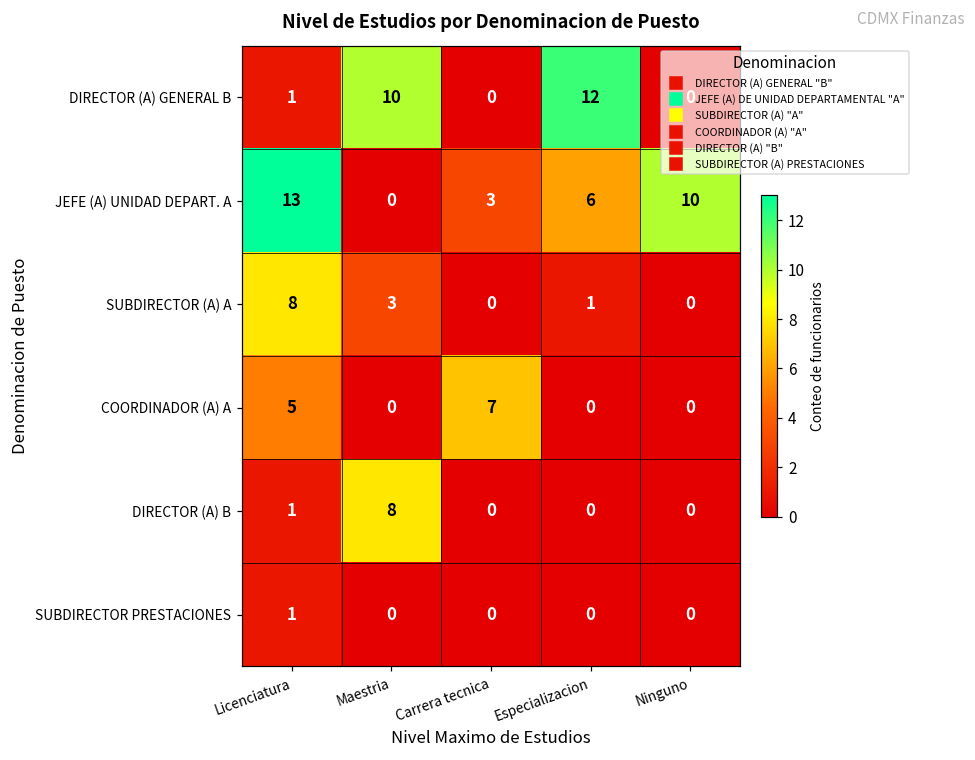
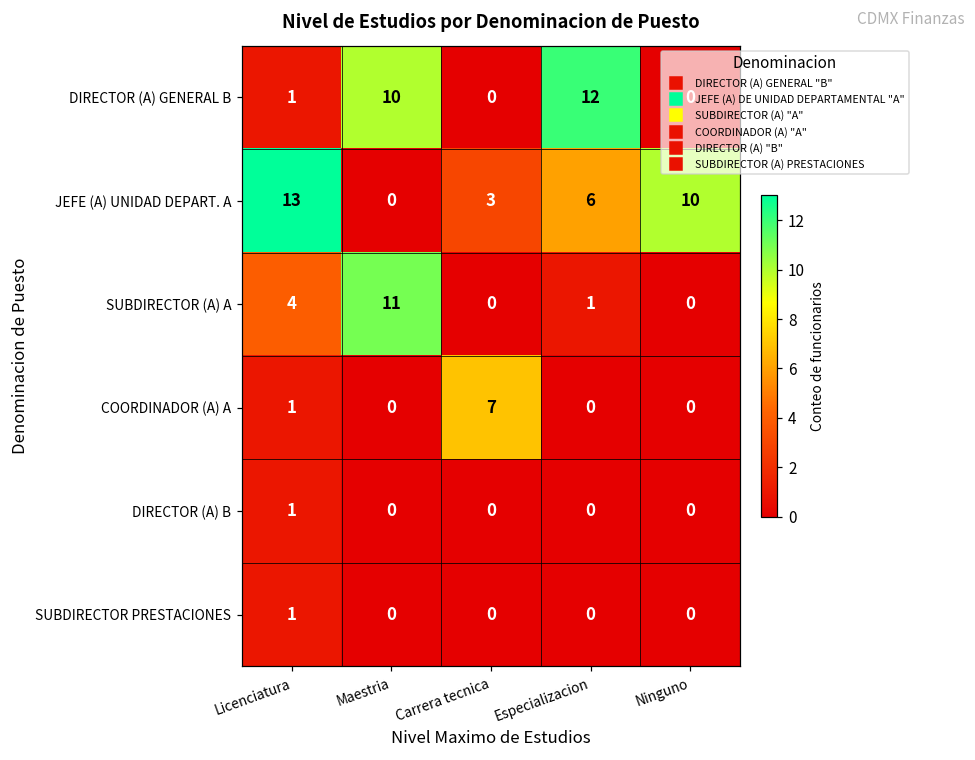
SUBDIRECTOR (A) A, Licenciatura: 8 -> 4
SUBDIRECTOR (A) A, Maestria: 3 -> 11
COORDINADOR (A) A, Licenciatura: 5 -> 1
DIRECTOR (A) B, Maestria: 8 -> 0
